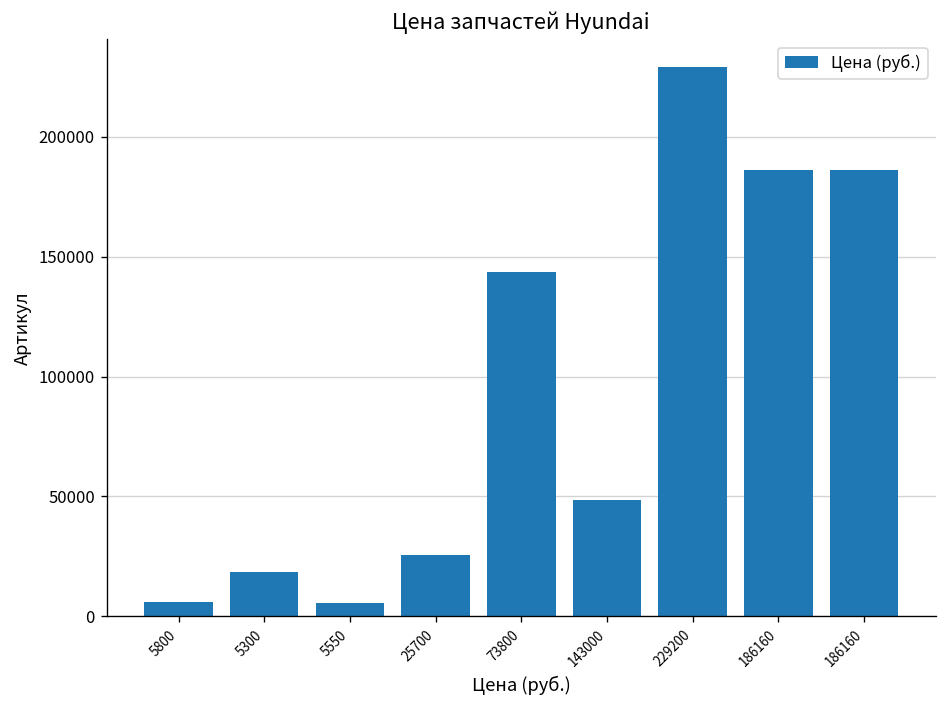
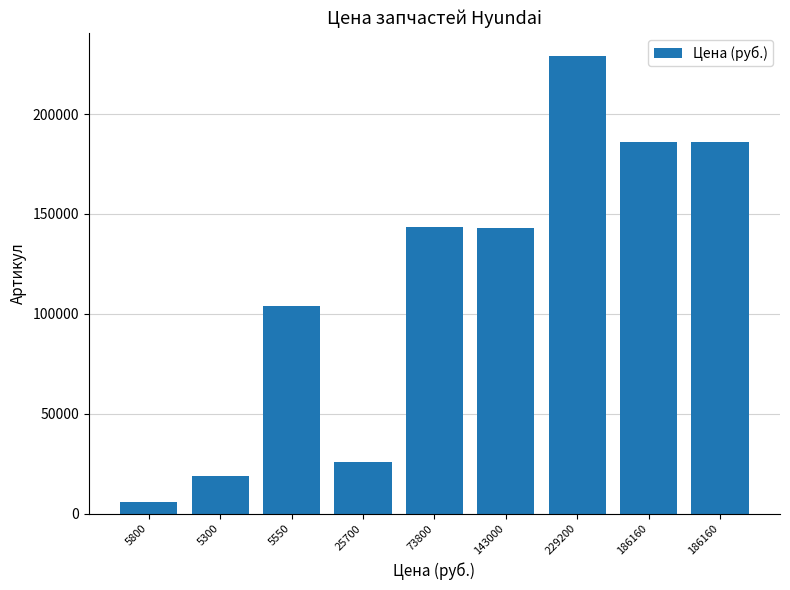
5550: 6000 -> 104000
143000: 49000 -> 143000
